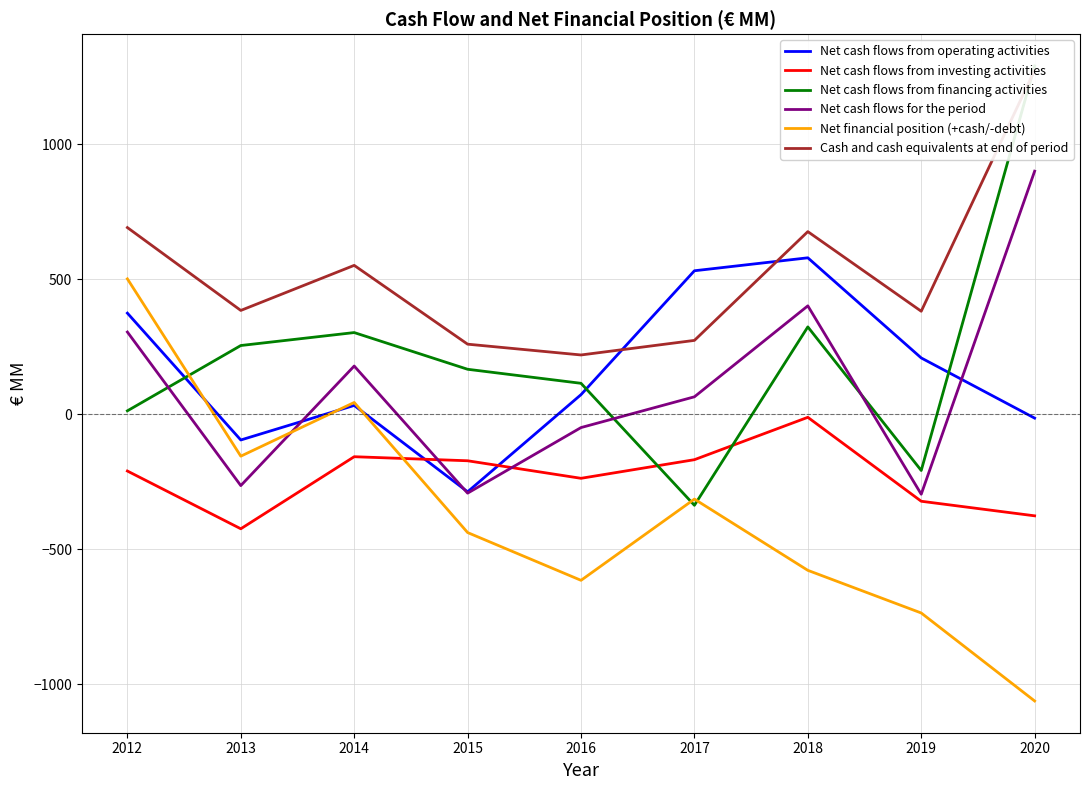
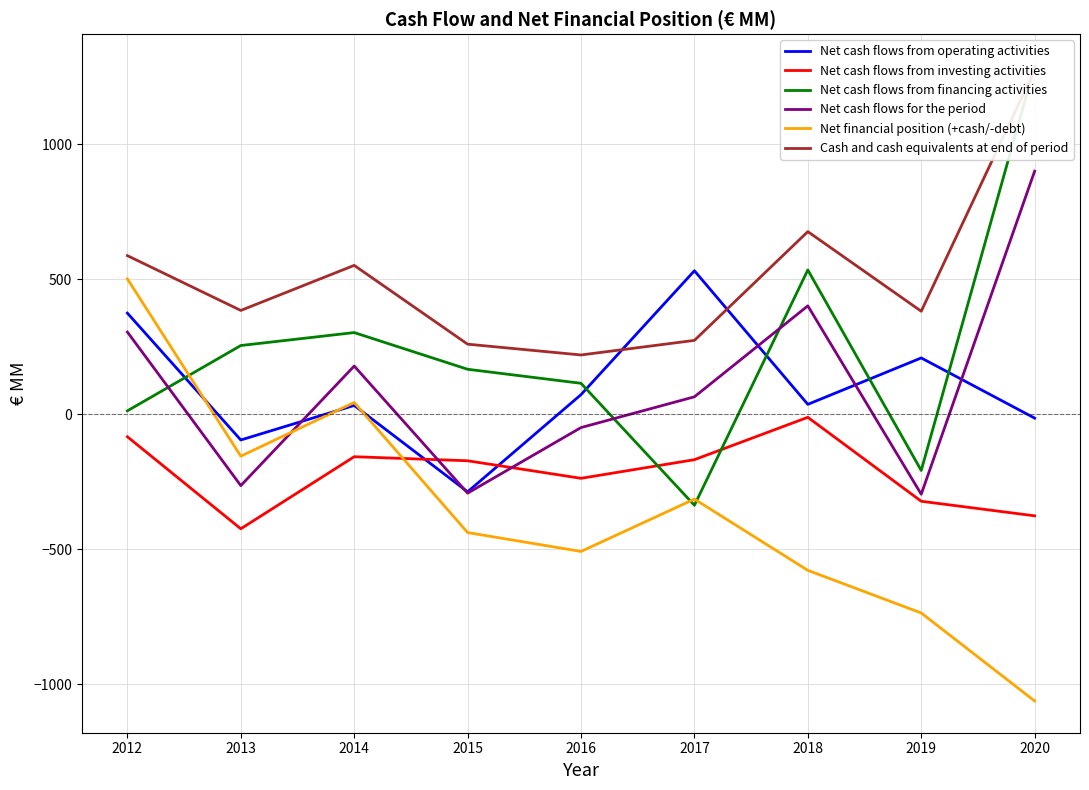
Net cash flows from investing activities, 2012: -210 -> -80
Cash and cash equivalents at end of period, 2012: 690 -> 590
Net financial position (+cash/-debt), 2016: -620 -> -510
Net cash flows from operating activities, 2018: 580 -> 40
Net cash flows from financing activities, 2018: 320 -> 540
